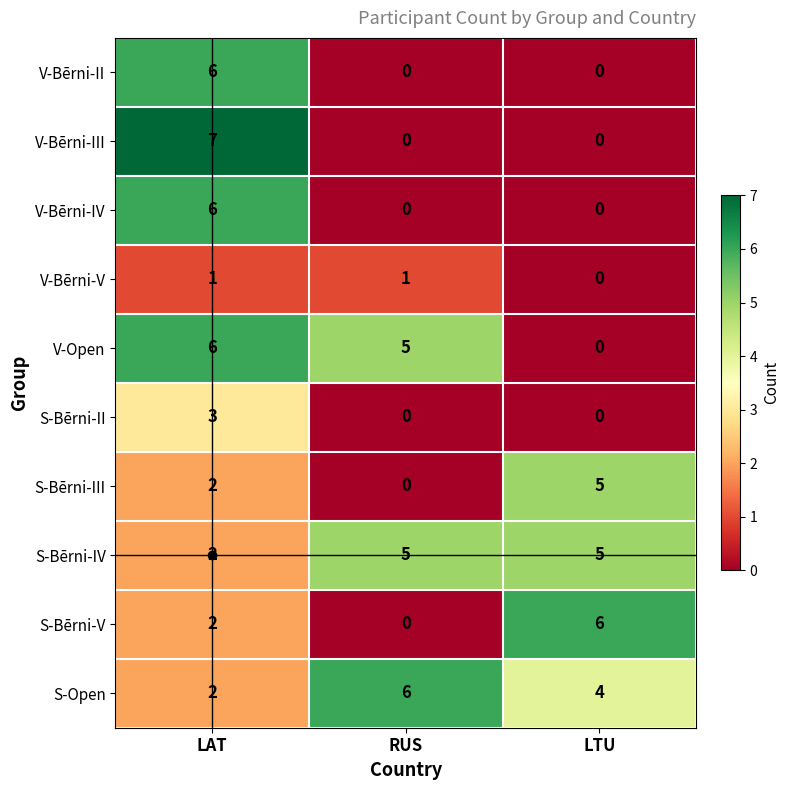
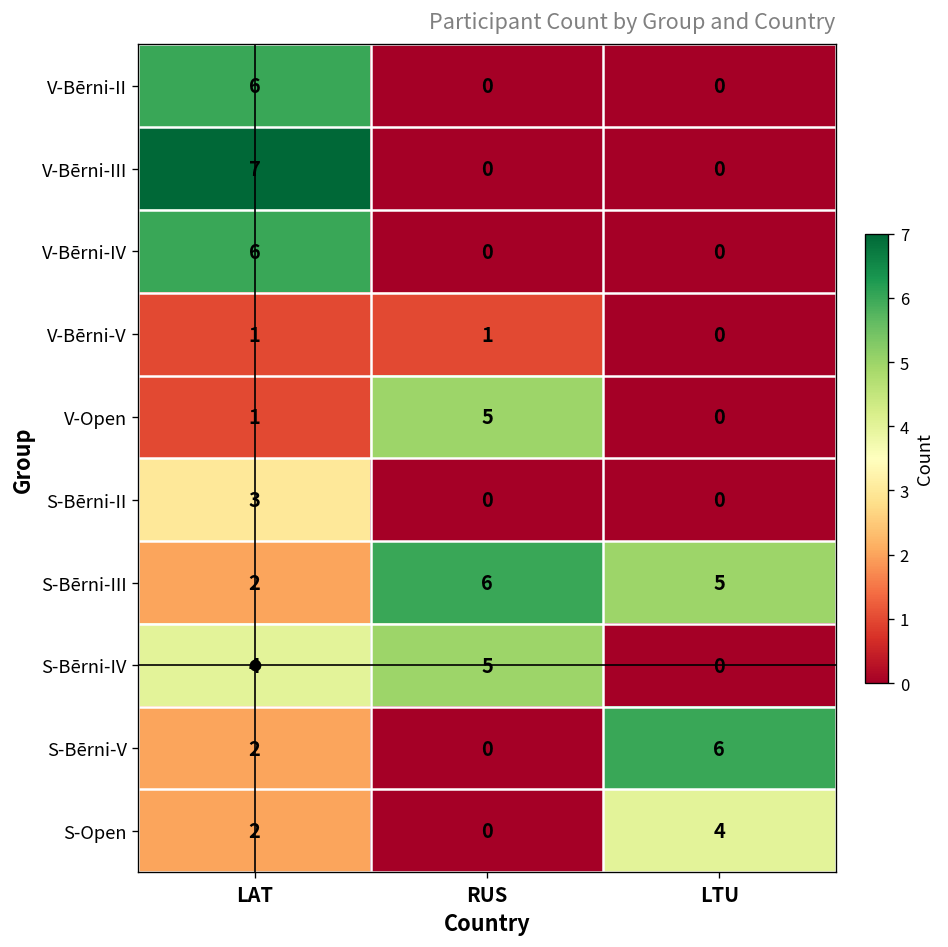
V-Open, LAT: 6 -> 1
S-Bērni-III, RUS: 0 -> 6
S-Bērni-IV, LAT: 2 -> 4
S-Bērni-IV, LTU: 5 -> 0
S-Open, RUS: 6 -> 0
